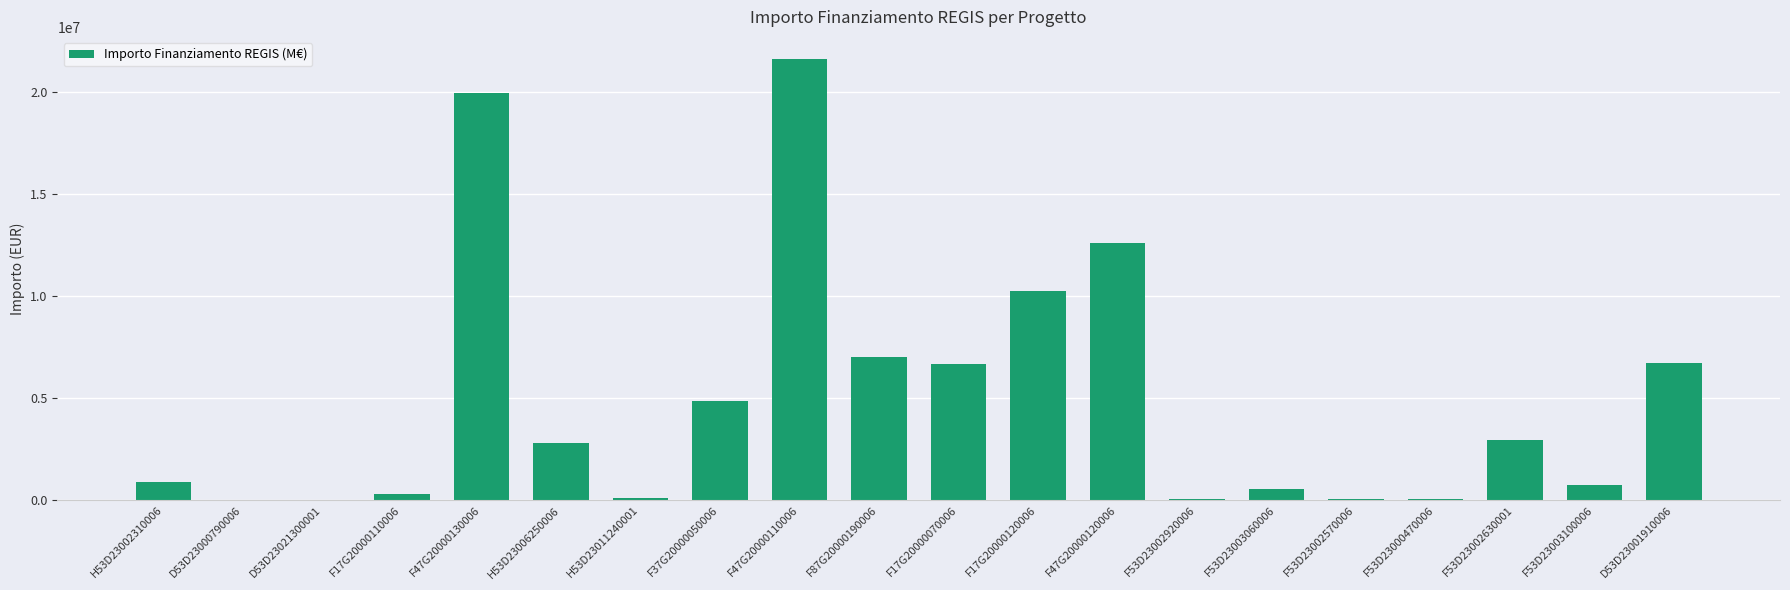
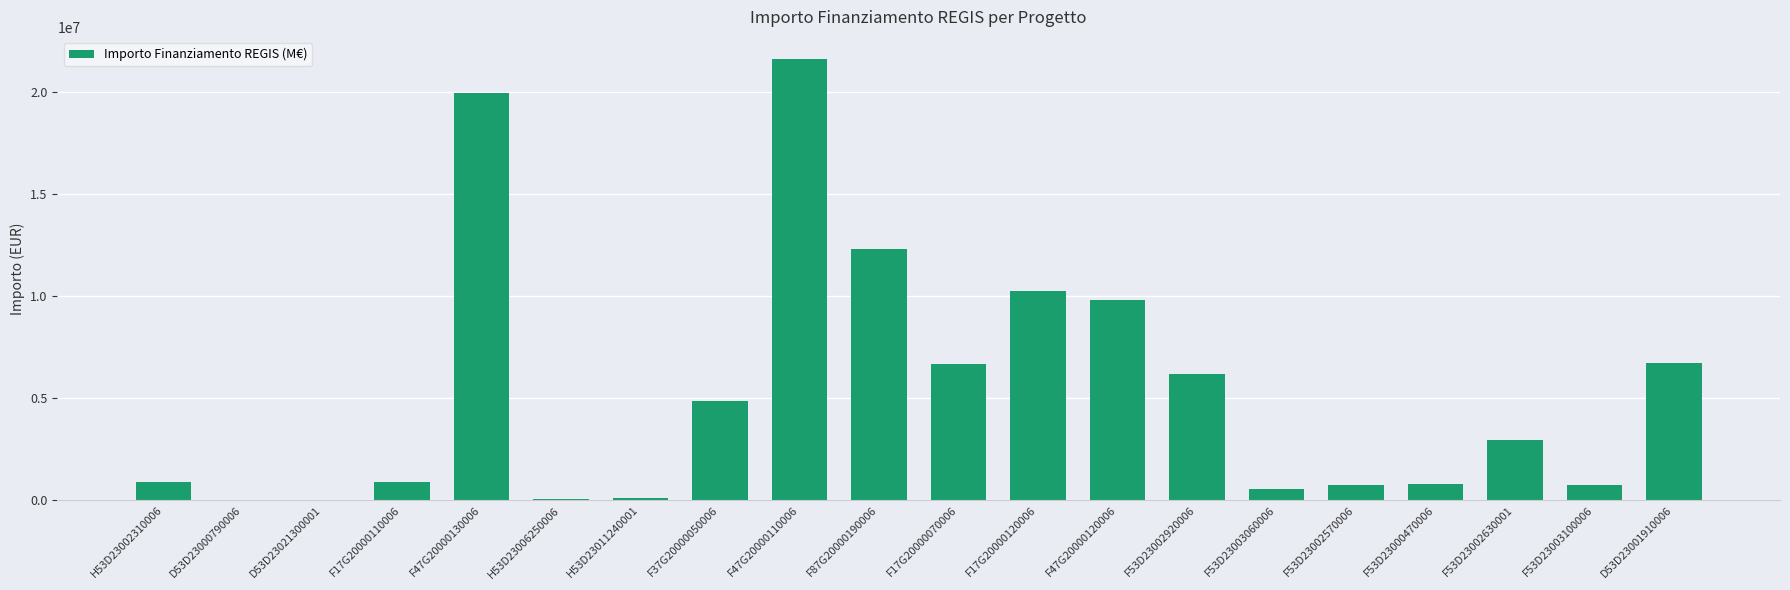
F17G20000110006: 300000 -> 900000
H53D23006250006: 2800000 -> 100000
F87G20000190006: 7000000 -> 12300000
F47G20000120006: 12600000 -> 9800000
F53D23002920006: 0 -> 6200000
F53D23002570006: 100000 -> 800000
F53D23000470006: 0 -> 800000
